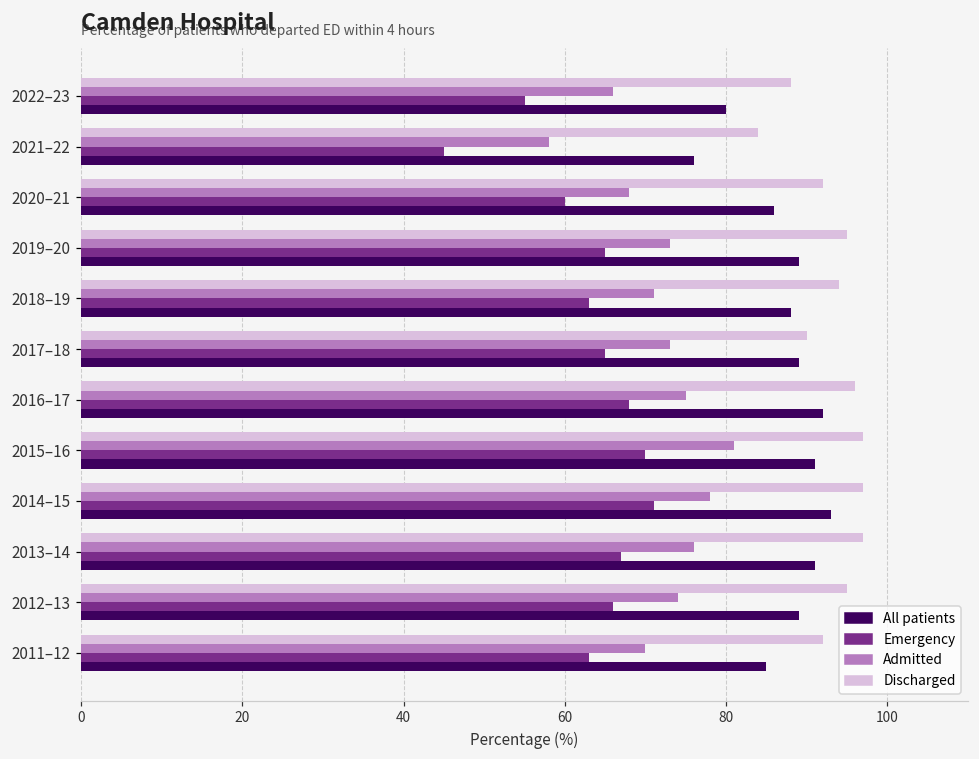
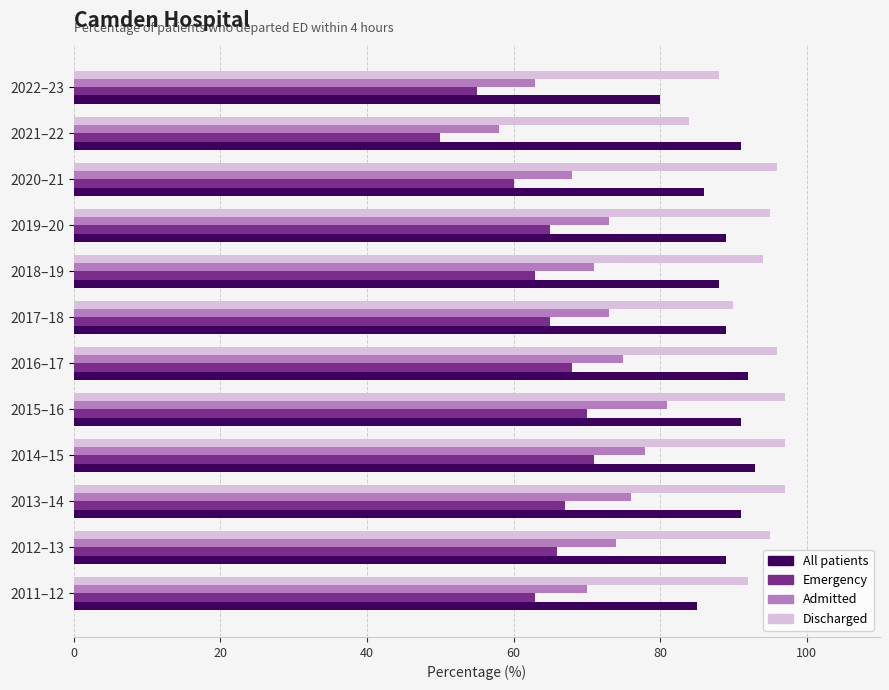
Admitted, 2022–23: 66 -> 63
Emergency, 2021–22: 45 -> 50
All patients, 2021–22: 76 -> 91
Discharged, 2020–21: 92 -> 96
